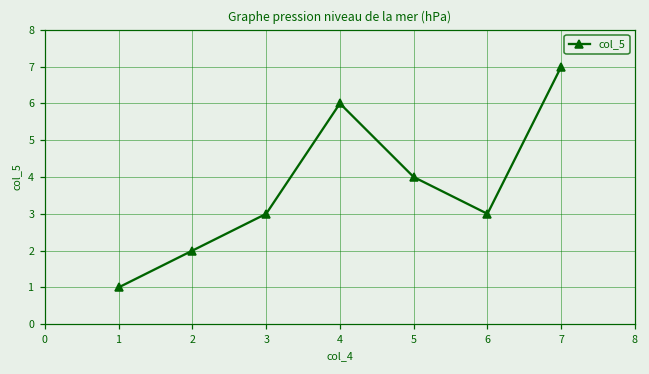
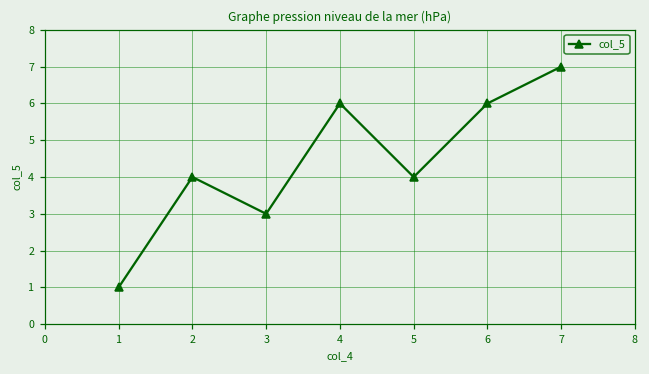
2: 2 -> 4
6: 3 -> 6
